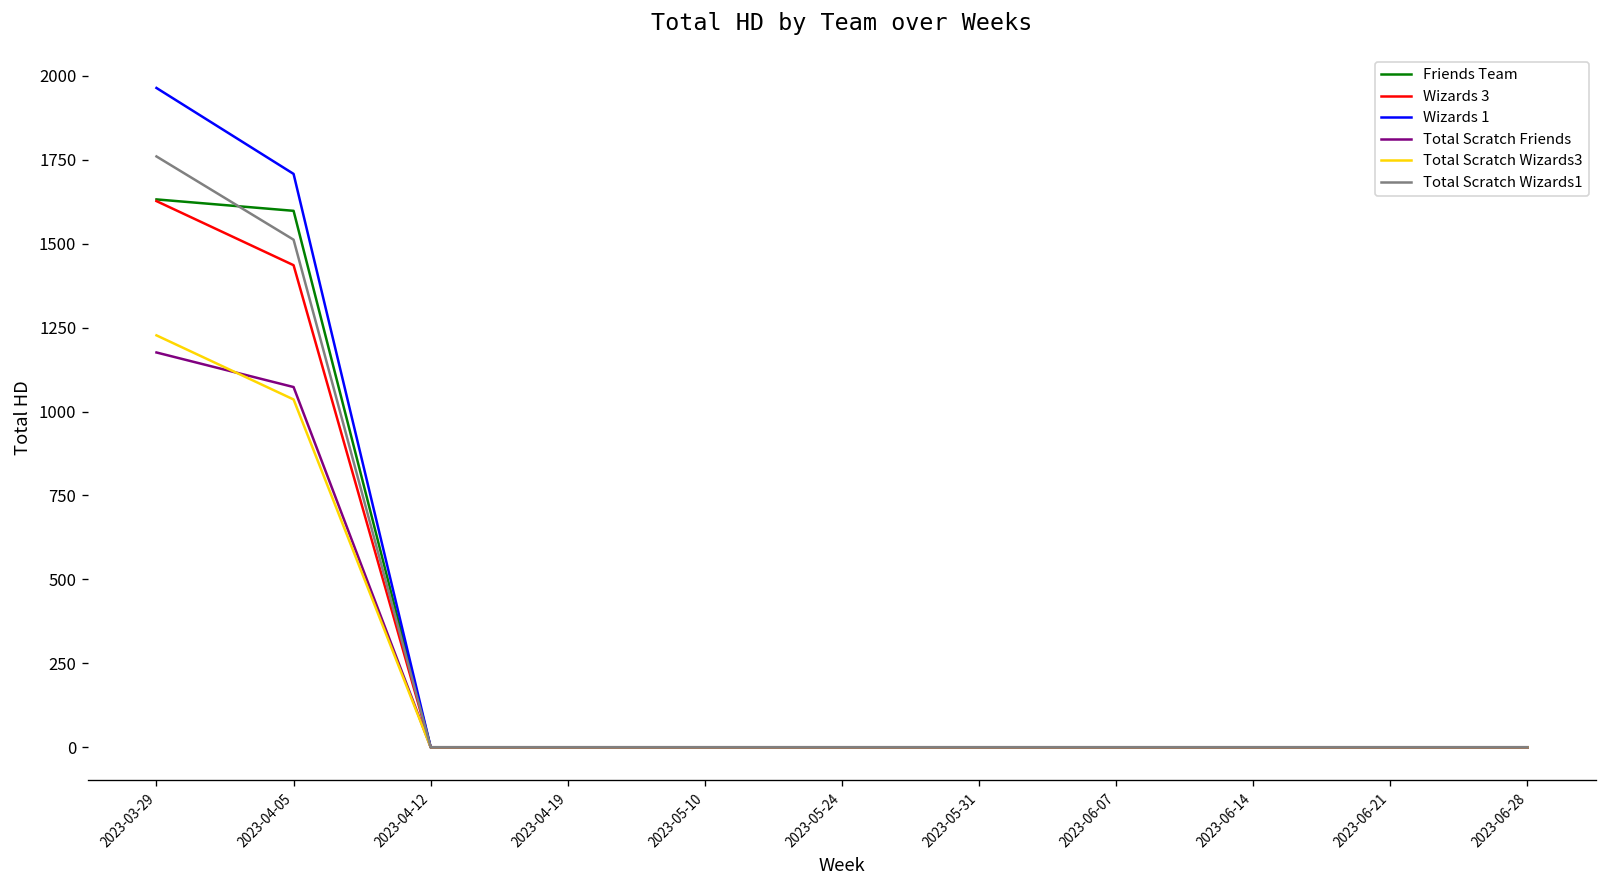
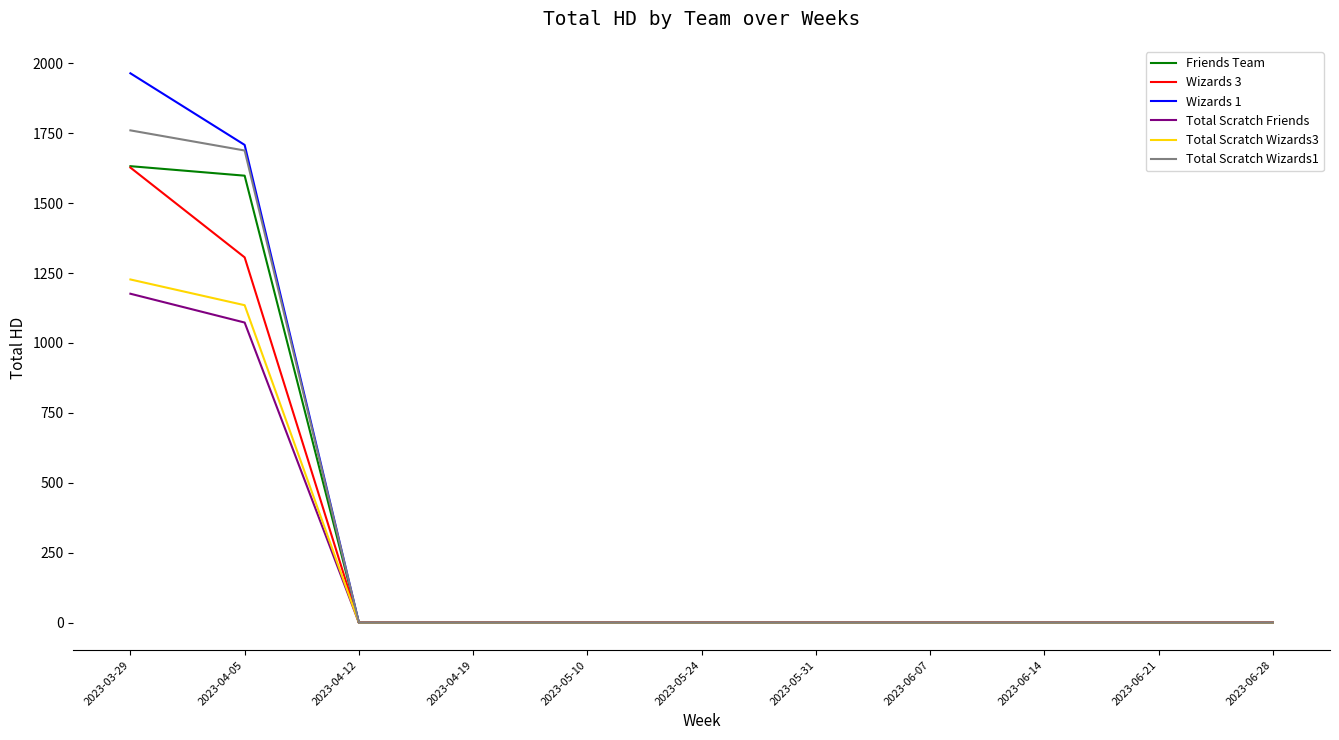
Wizards 3, 2023-04-05: 1440 -> 1310
Total Scratch Wizards3, 2023-04-05: 1040 -> 1140
Total Scratch Wizards1, 2023-04-05: 1510 -> 1690
